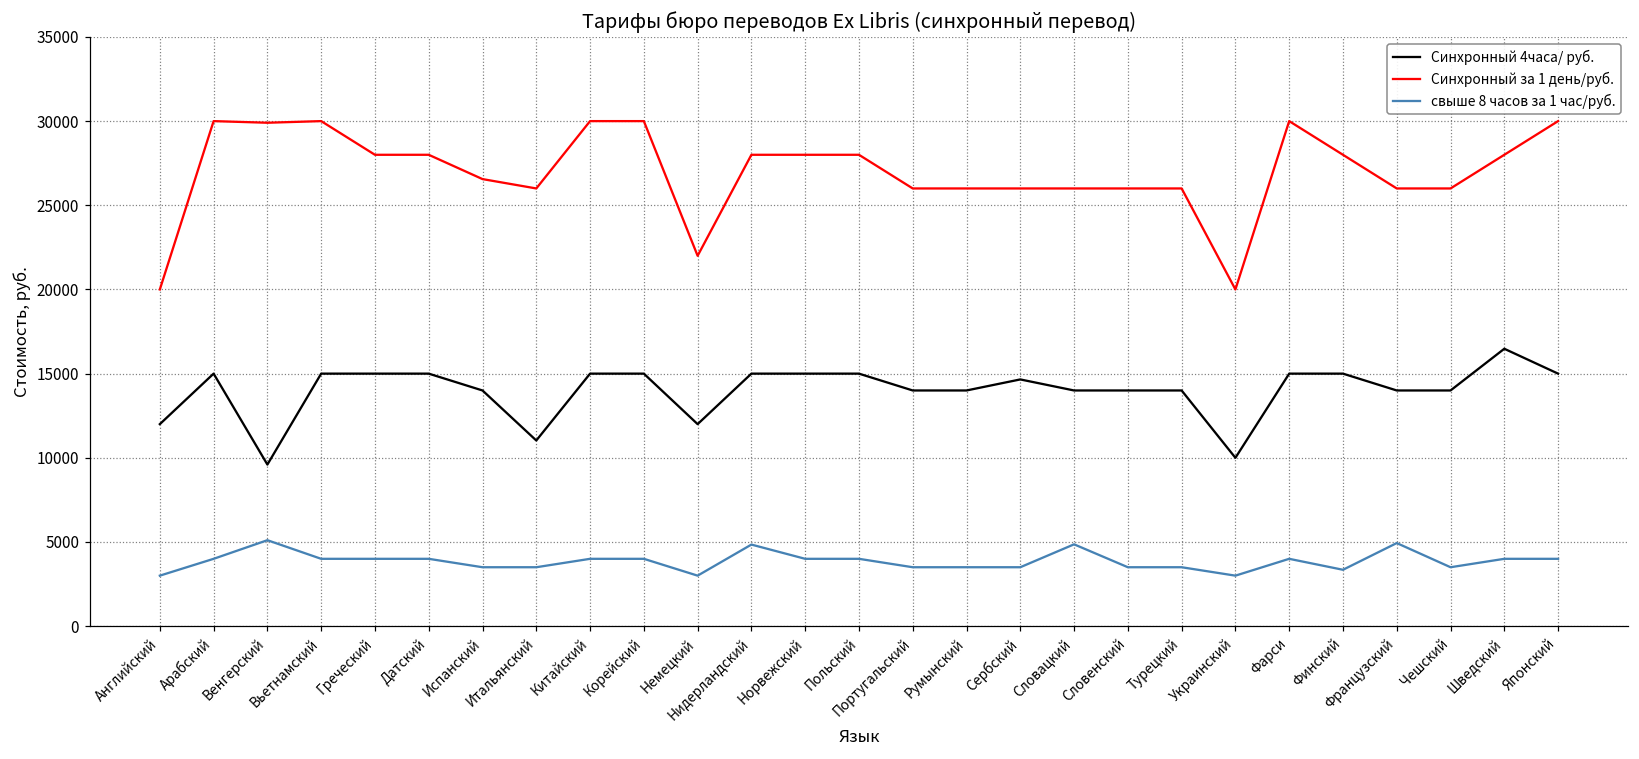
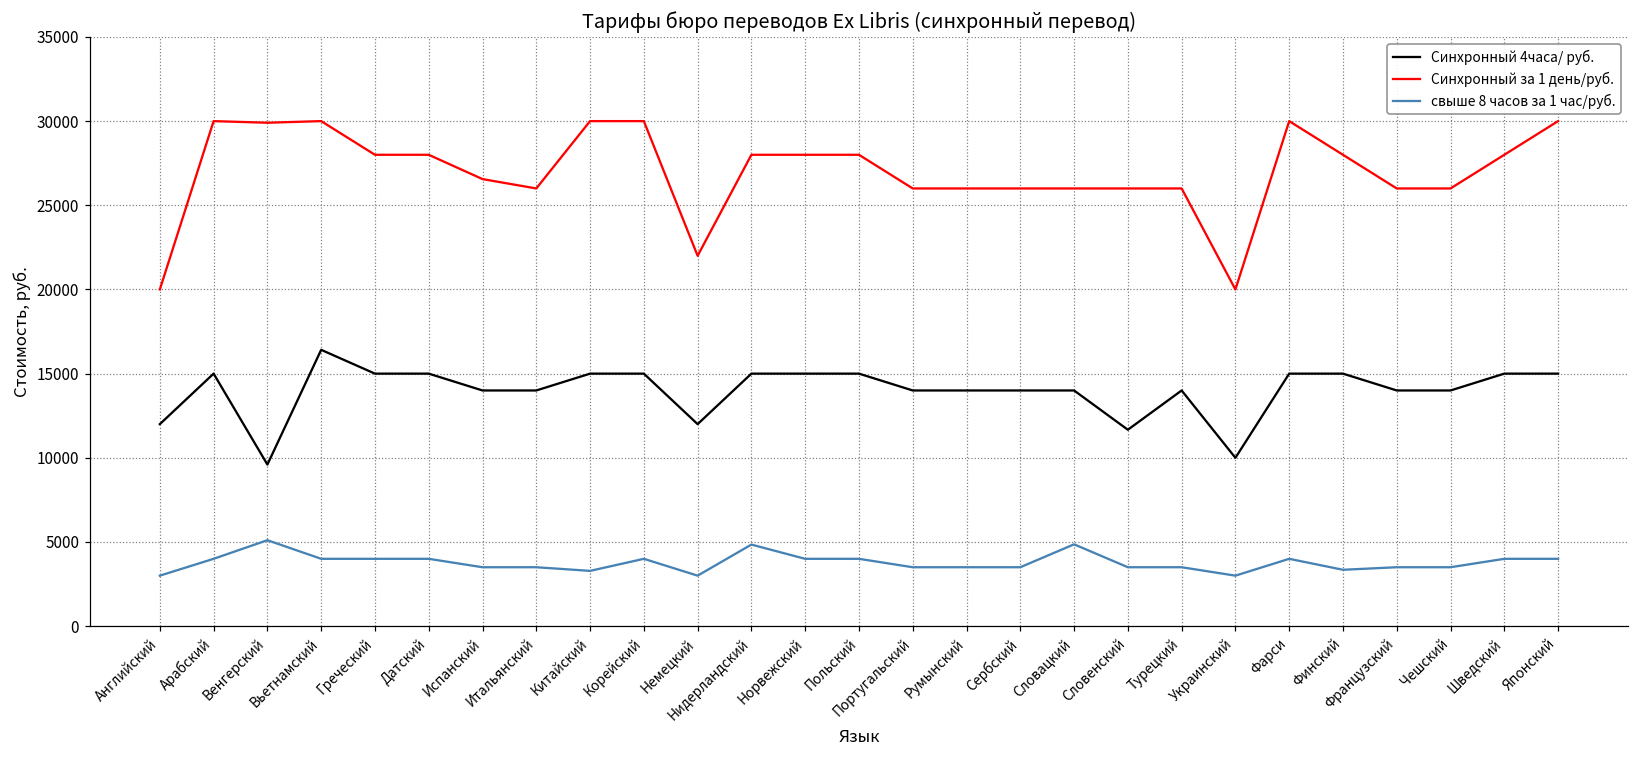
Синхронный 4часа/ руб., Вьетнамский: 15000 -> 16400
Синхронный 4часа/ руб., Итальянский: 11000 -> 14000
свыше 8 часов за 1 час/руб., Китайский: 4000 -> 3300
Синхронный 4часа/ руб., Сербский: 14700 -> 14000
Синхронный 4часа/ руб., Словенский: 14000 -> 11700
свыше 8 часов за 1 час/руб., Французский: 4900 -> 3500
Синхронный 4часа/ руб., Шведский: 16500 -> 15000
